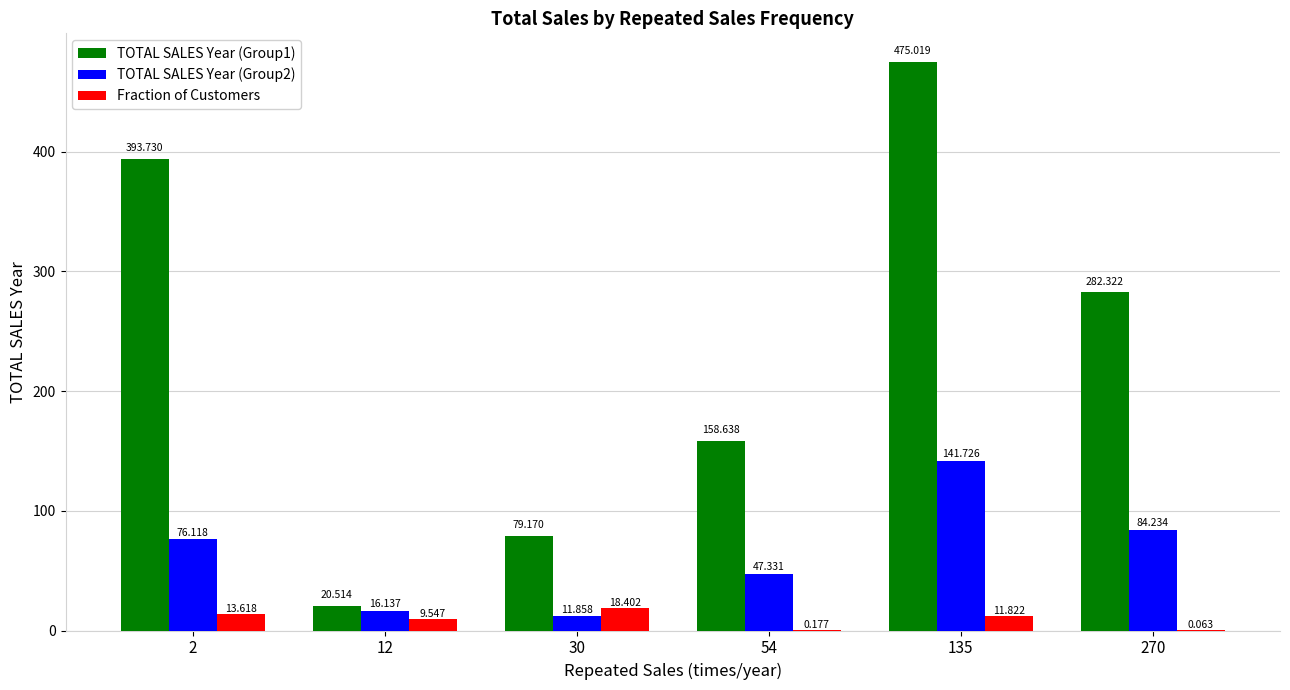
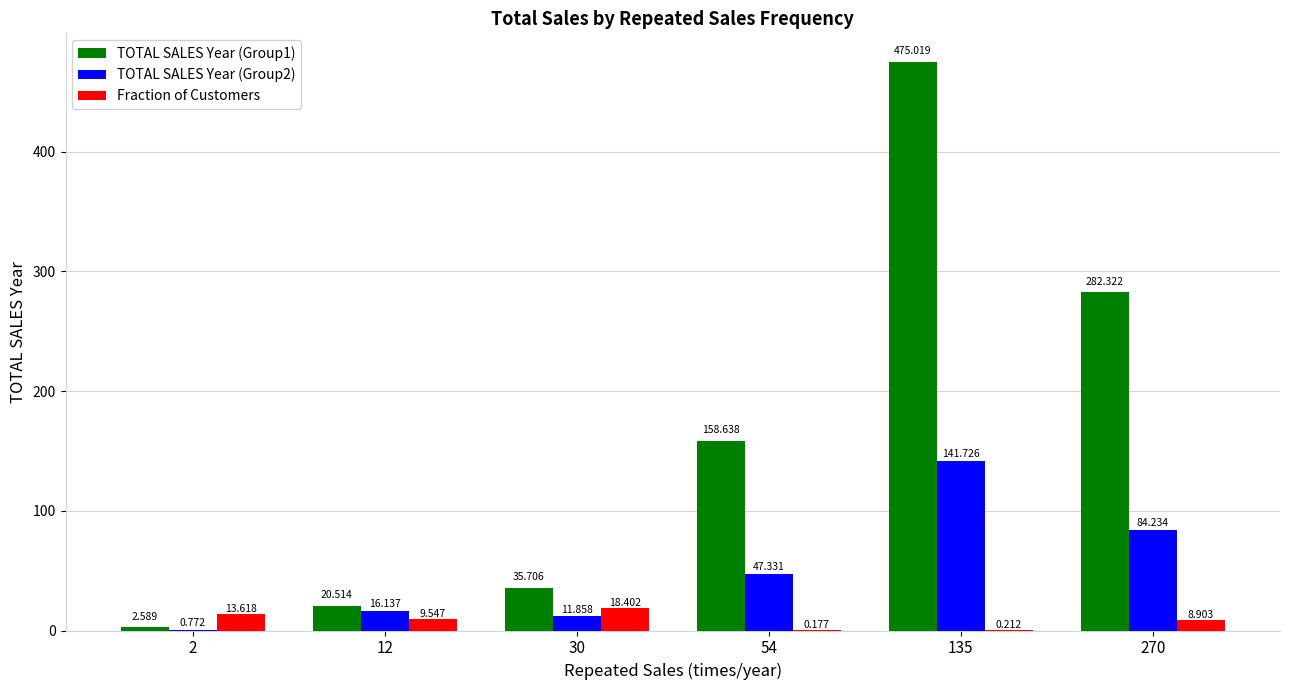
TOTAL SALES Year (Group1), 2: 393.730 -> 2.589
TOTAL SALES Year (Group2), 2: 76.118 -> 0.772
TOTAL SALES Year (Group1), 30: 79.170 -> 35.706
Fraction of Customers, 135: 11.822 -> 0.212
Fraction of Customers, 270: 0.063 -> 8.903
